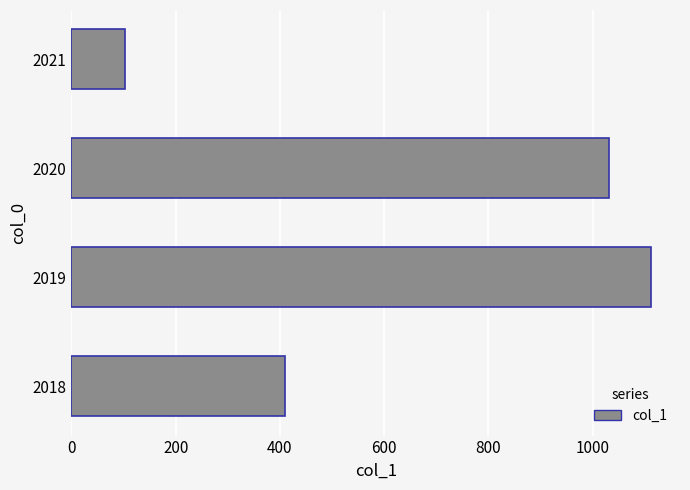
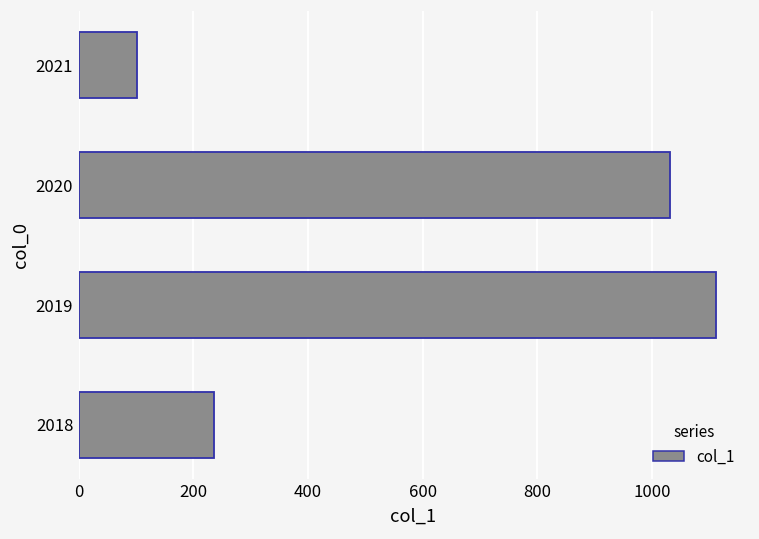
2018: 410 -> 240
